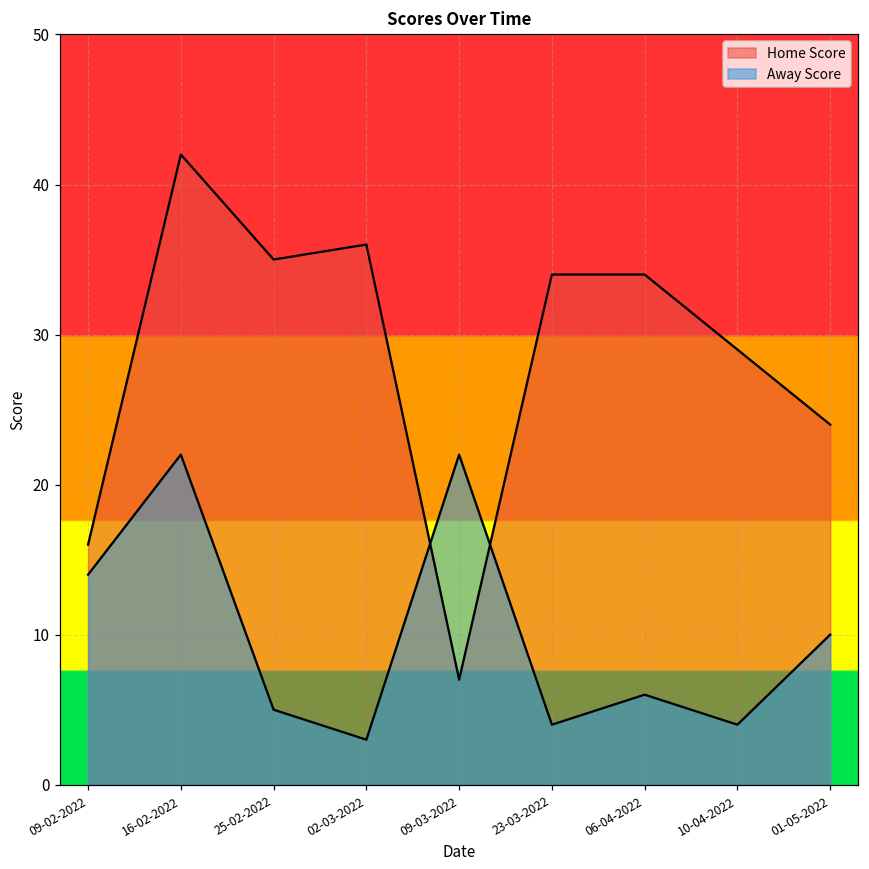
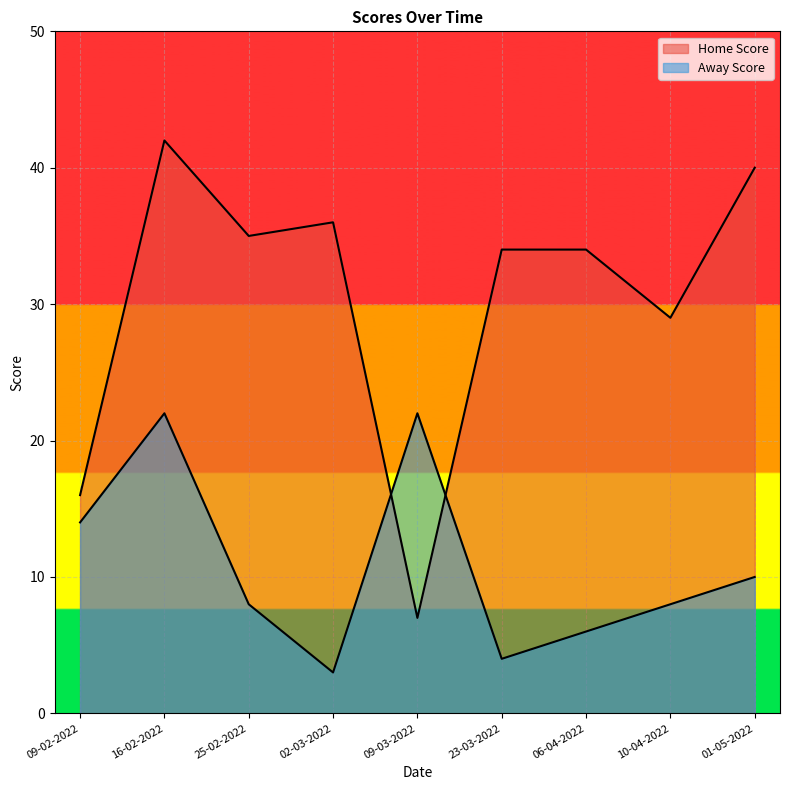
Away Score, 25-02-2022: 5 -> 8
Away Score, 10-04-2022: 4 -> 8
Home Score, 01-05-2022: 24 -> 40
